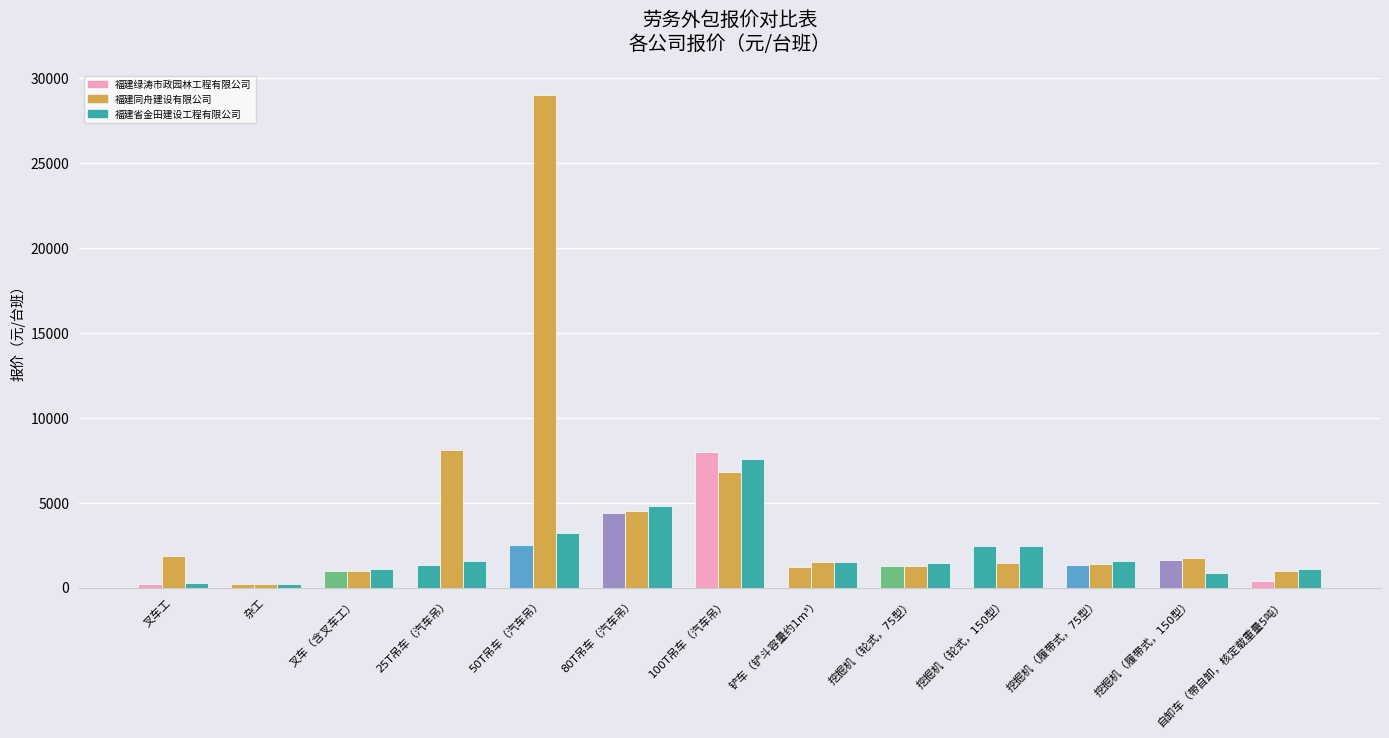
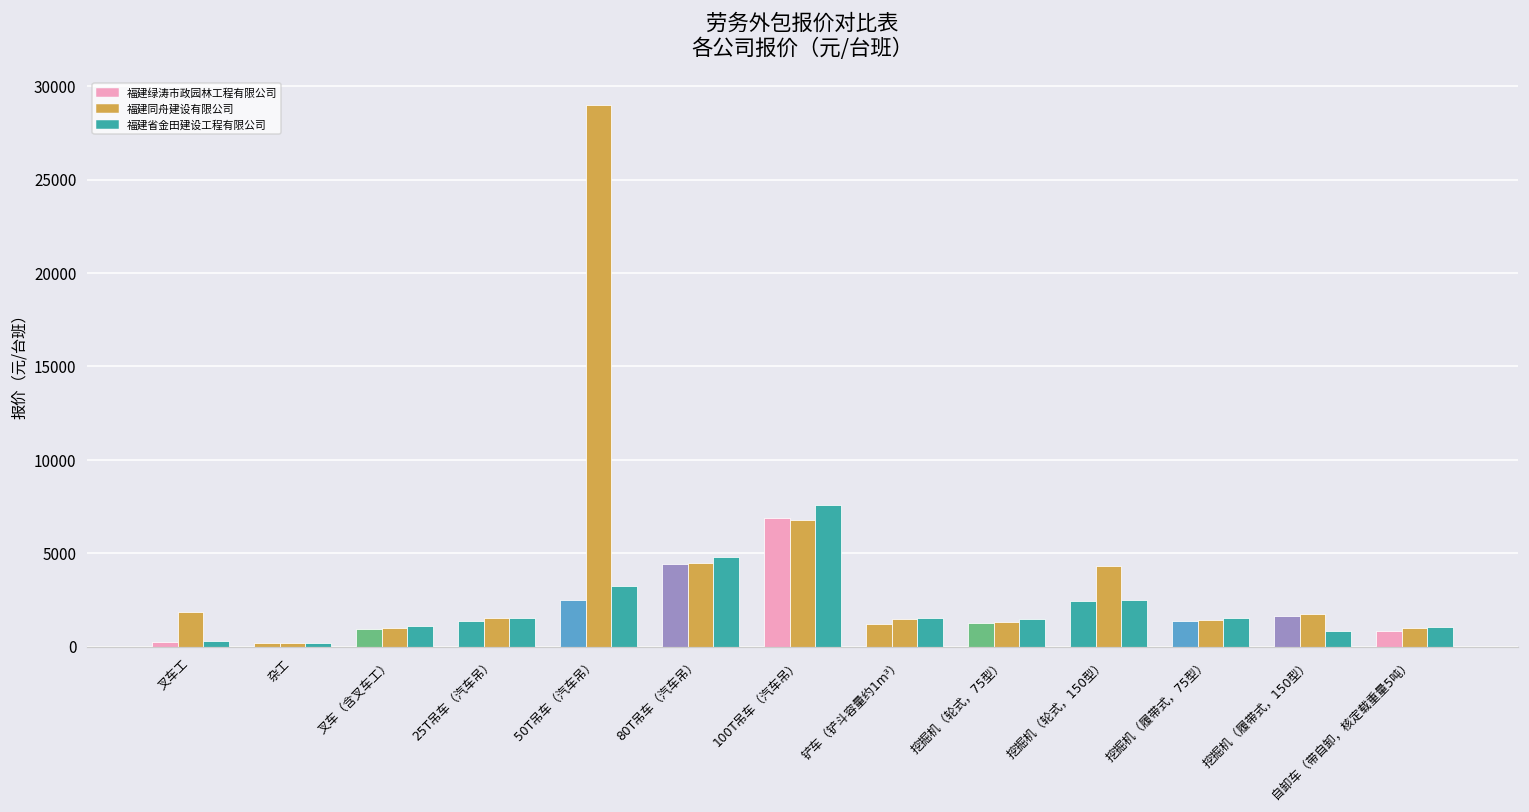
福建同舟建设有限公司, 25T吊车（汽车吊）: 8100 -> 1600
福建绿涛市政园林工程有限公司, 100T吊车（汽车吊）: 8000 -> 6900
福建同舟建设有限公司, 挖掘机（轮式，150型）: 1500 -> 4300
福建绿涛市政园林工程有限公司, 自卸车（带自卸，核定载重量5吨）: 400 -> 900
